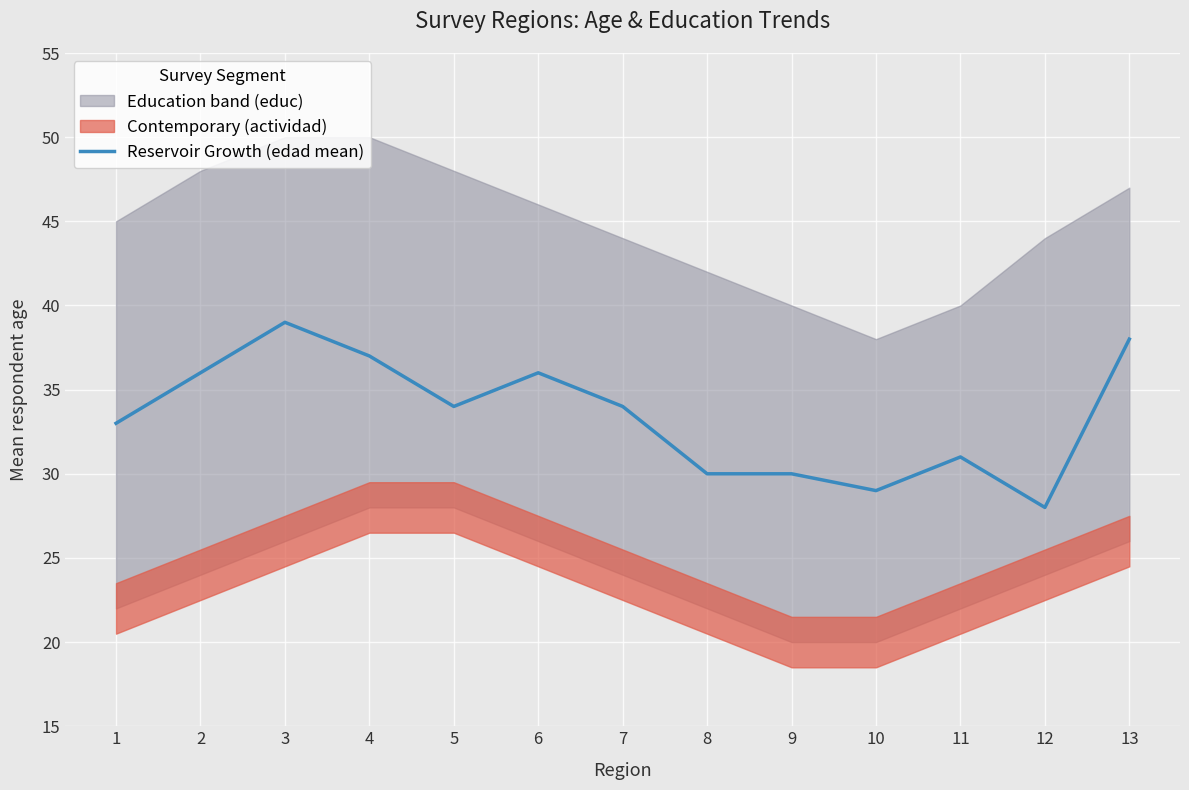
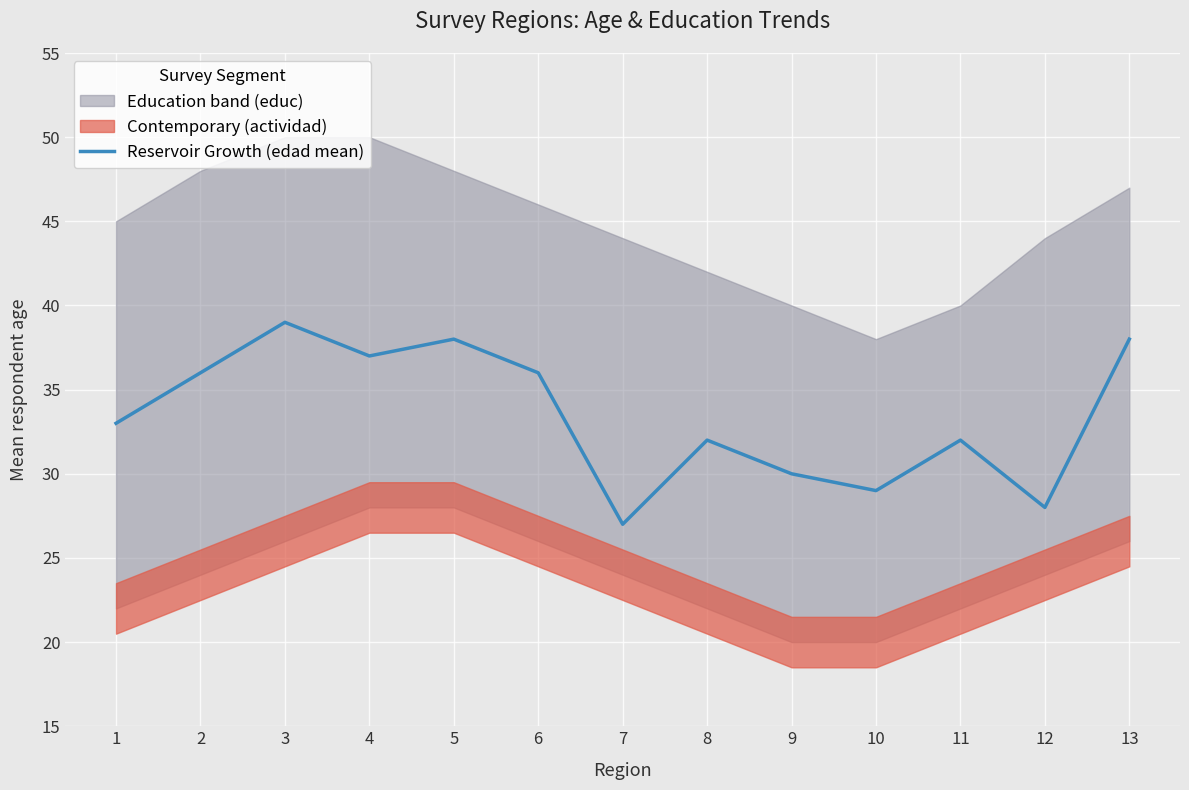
Reservoir Growth (edad mean), 5: 34 -> 38
Reservoir Growth (edad mean), 7: 34 -> 27
Reservoir Growth (edad mean), 8: 30 -> 32
Reservoir Growth (edad mean), 11: 31 -> 32
